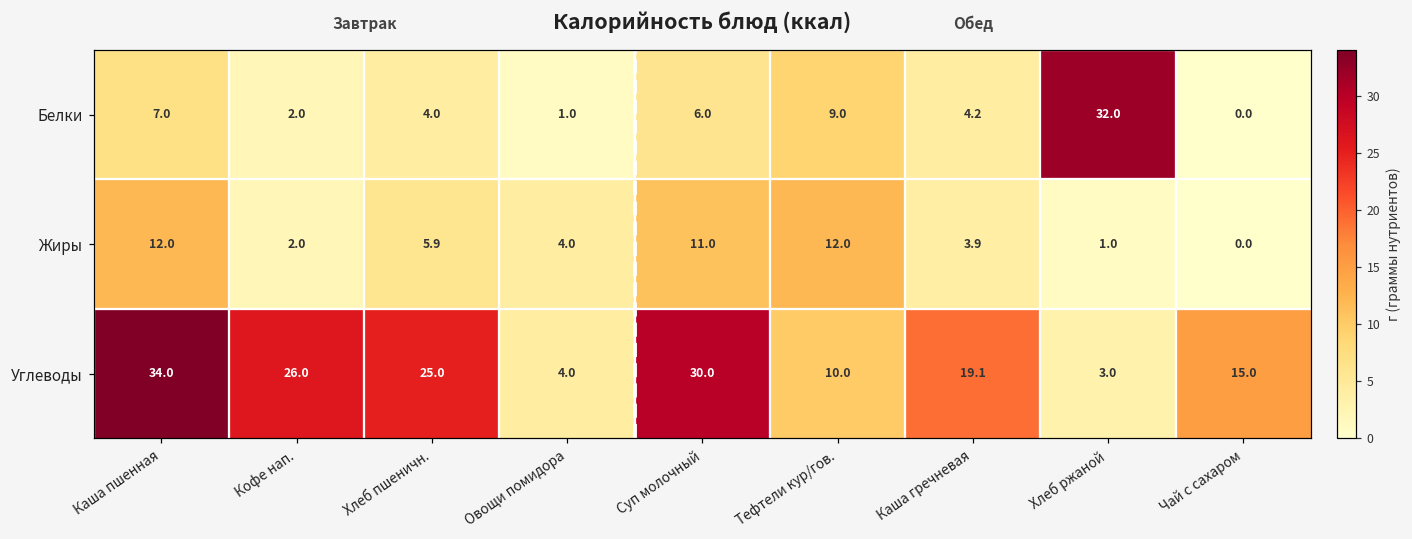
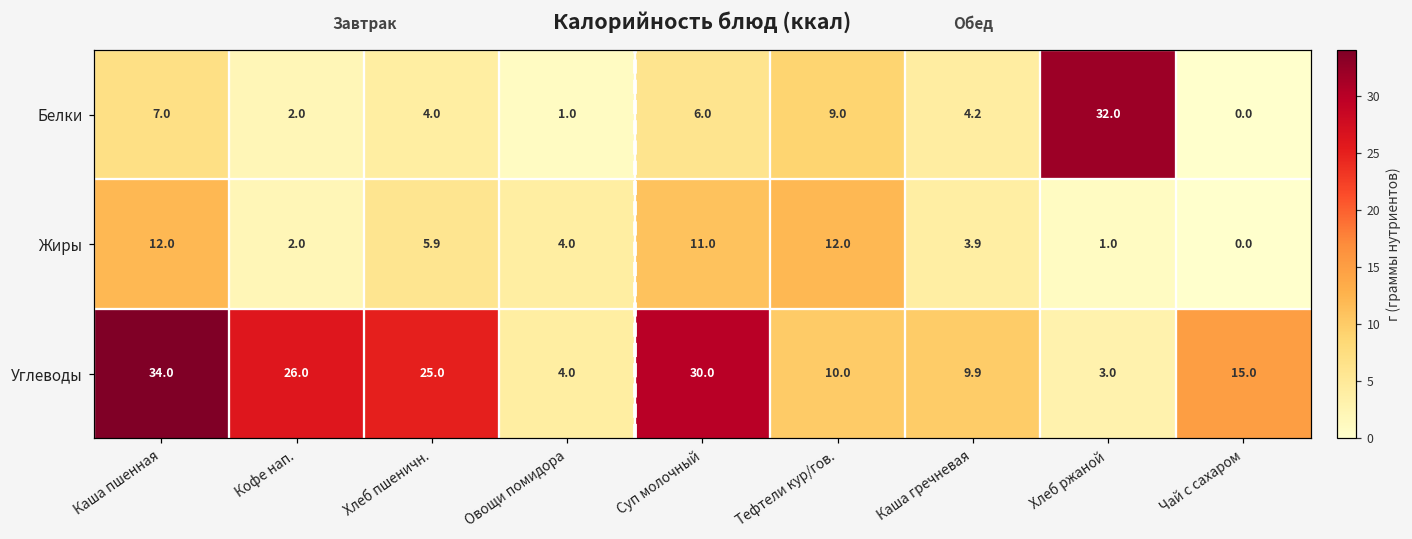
Углеводы, Каша гречневая: 19.1 -> 9.9
